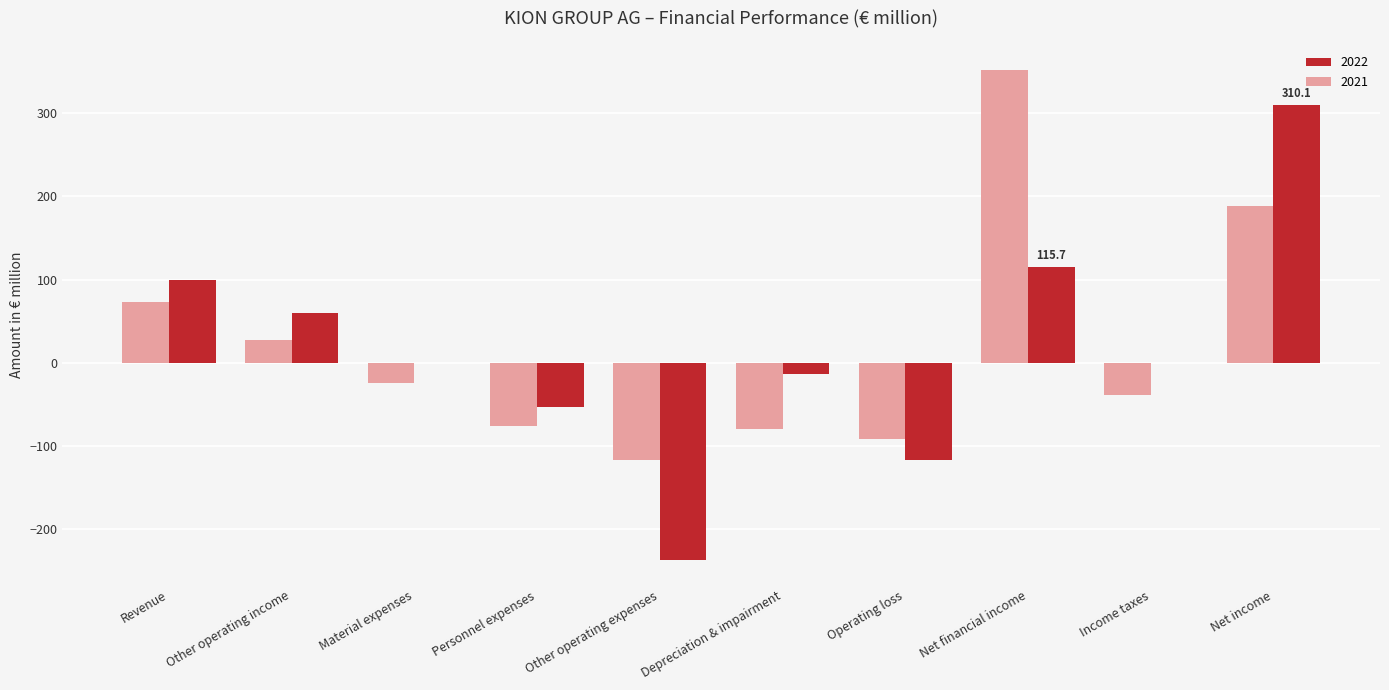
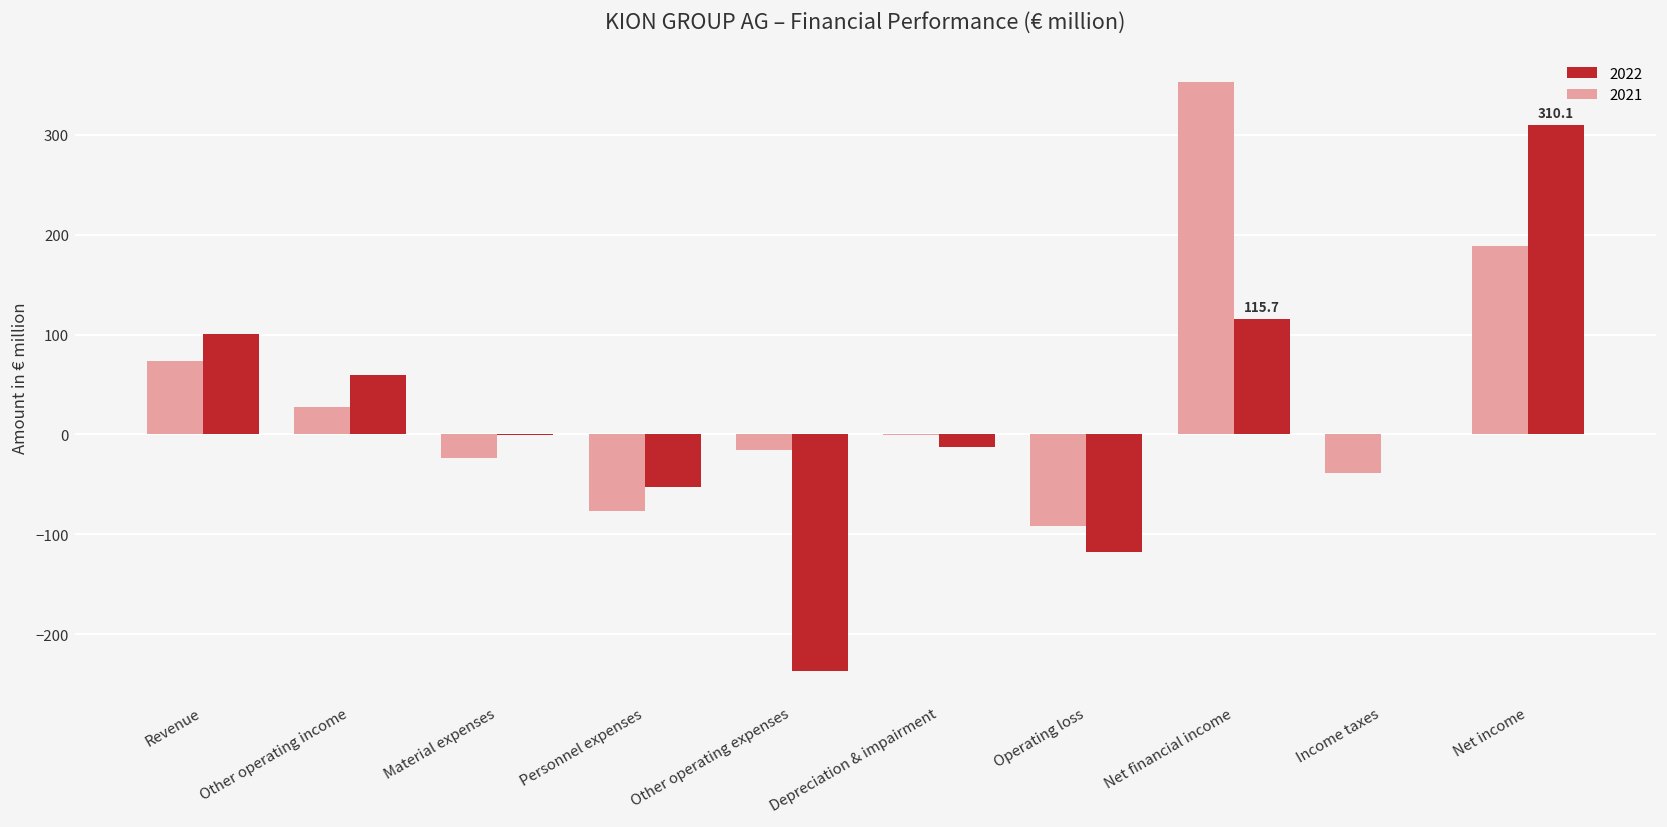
2021, Other operating expenses: -120 -> -20
2021, Depreciation & impairment: -80 -> 0
